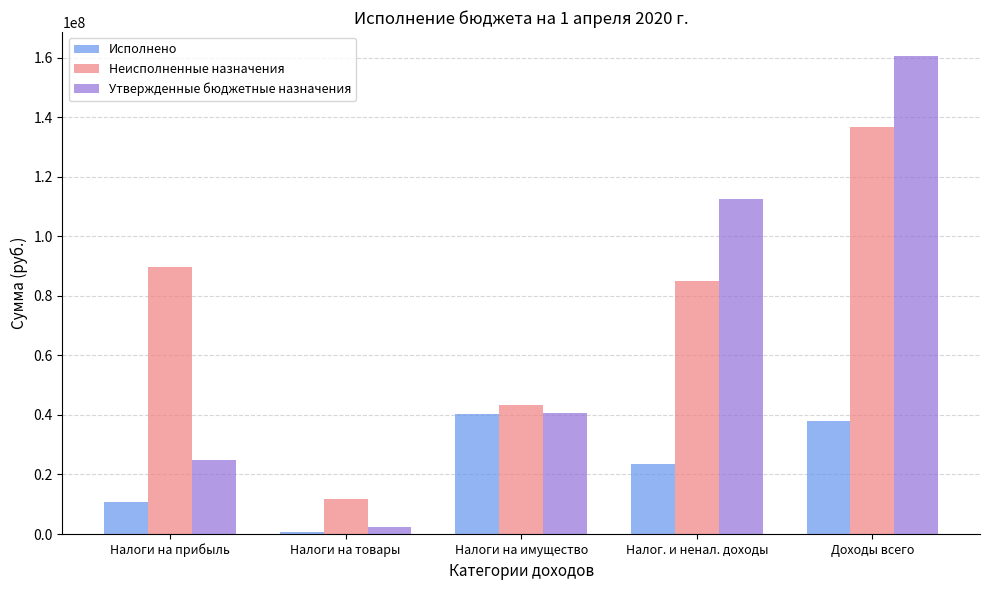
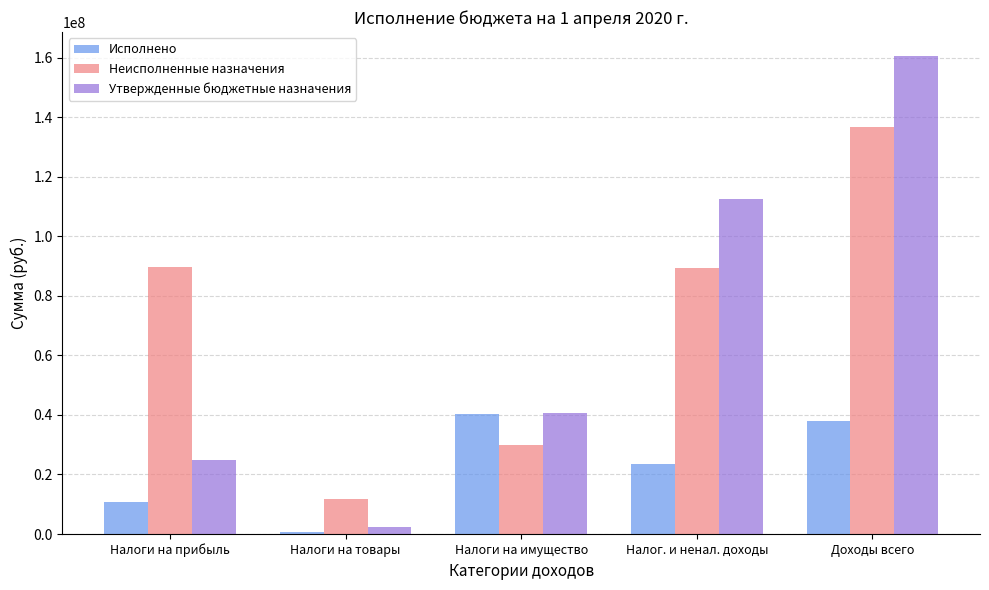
Неисполненные назначения, Налоги на имущество: 43000000 -> 30000000
Неисполненные назначения, Налог. и ненал. доходы: 85000000 -> 89000000
